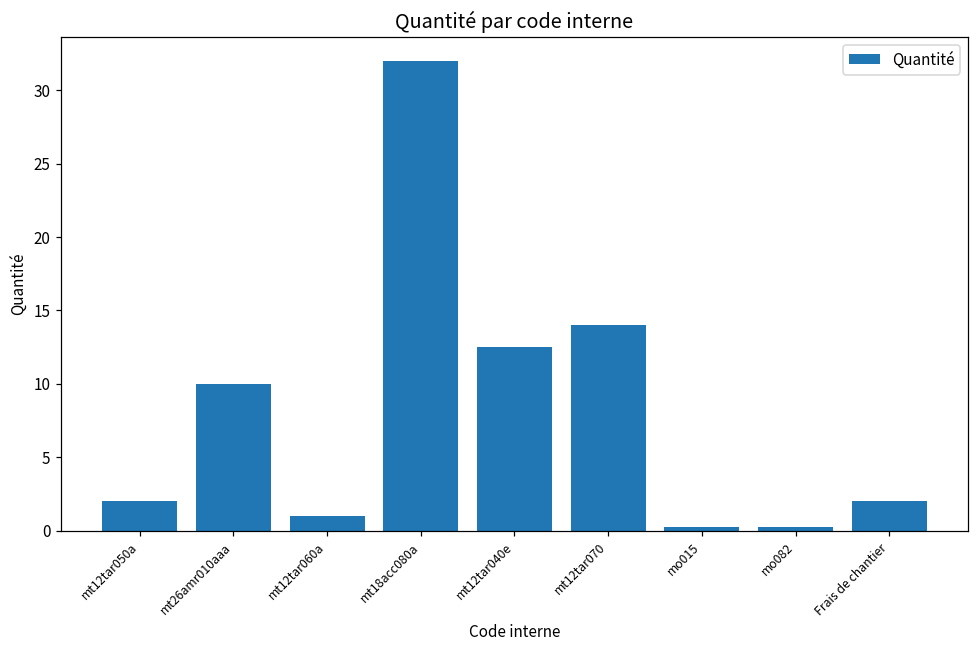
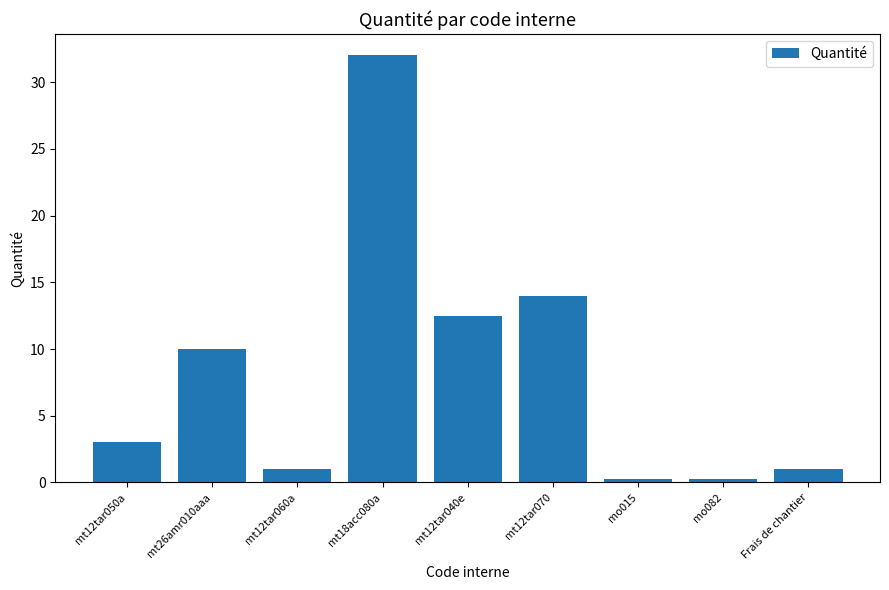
mt12tar050a: 2 -> 3
Frais de chantier: 2 -> 1
